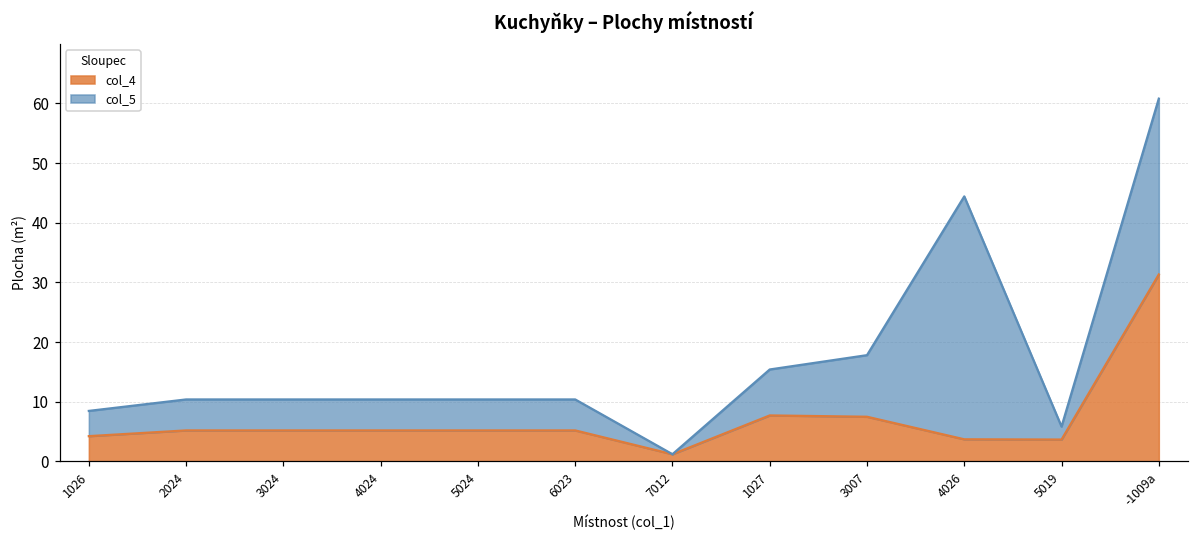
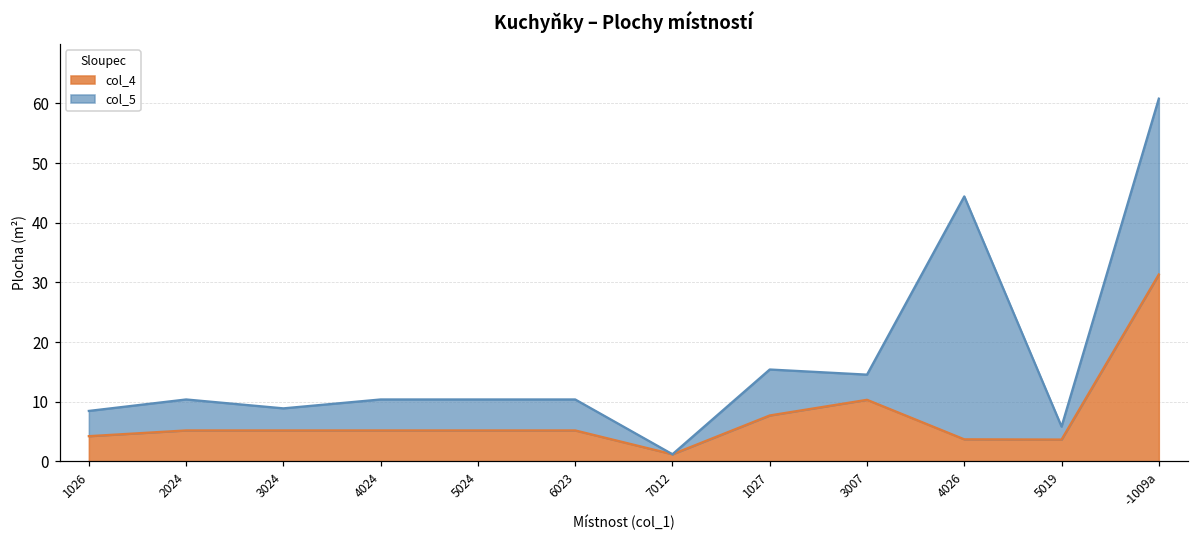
col_5, 3024: 5 -> 4
col_4, 3007: 7 -> 10
col_5, 3007: 10 -> 4
